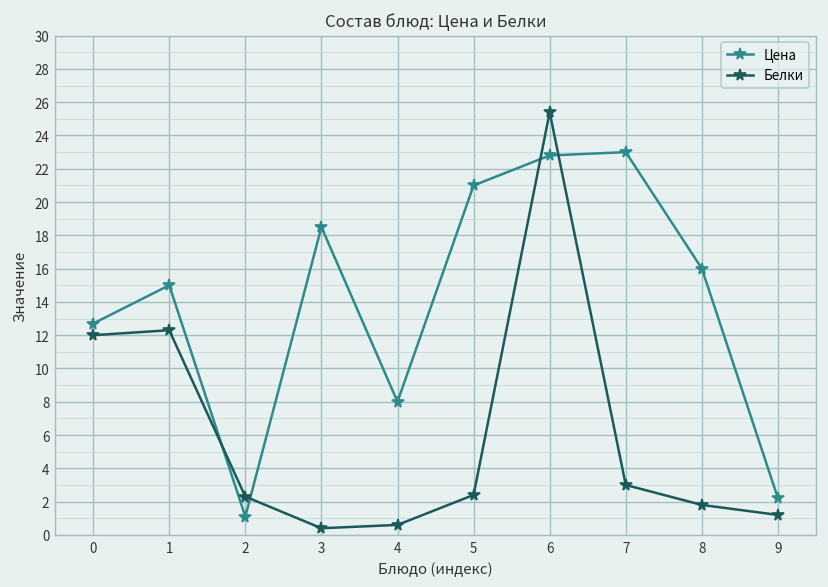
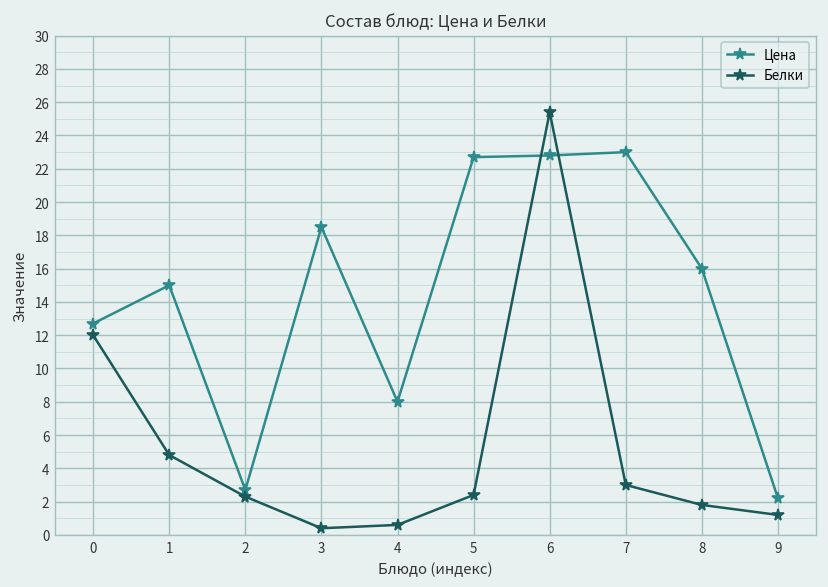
Белки, 1: 12.3 -> 4.8
Цена, 2: 1.1 -> 2.7
Цена, 5: 21.0 -> 22.7
